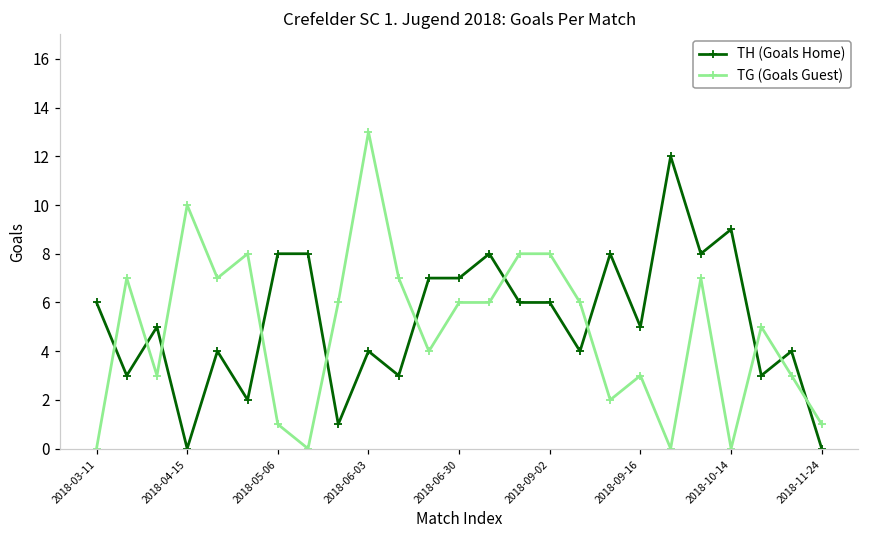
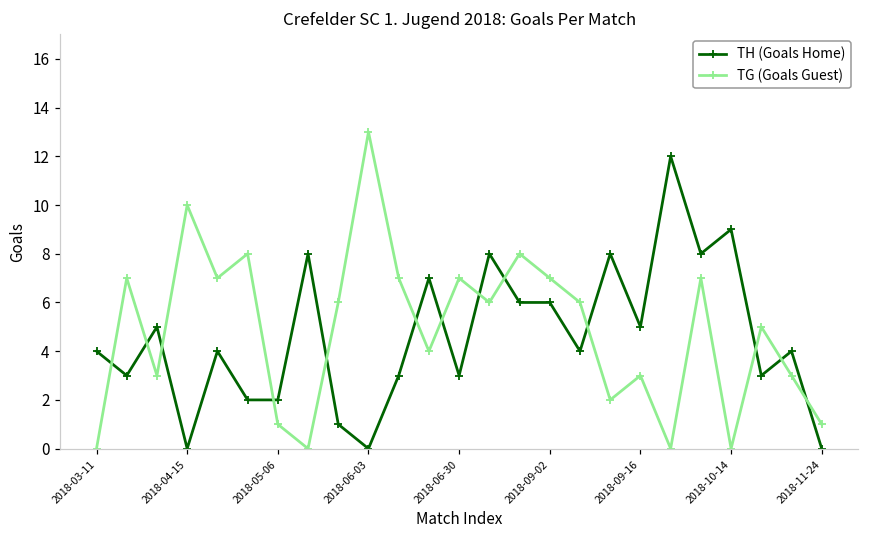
TH (Goals Home), 2018-03-11: 6 -> 4
TH (Goals Home), 2018-05-06: 8 -> 2
TH (Goals Home), 2018-06-03: 4 -> 0
TH (Goals Home), 2018-06-30: 7 -> 3
TG (Goals Guest), 2018-06-30: 6 -> 7
TG (Goals Guest), 2018-09-02: 8 -> 7
